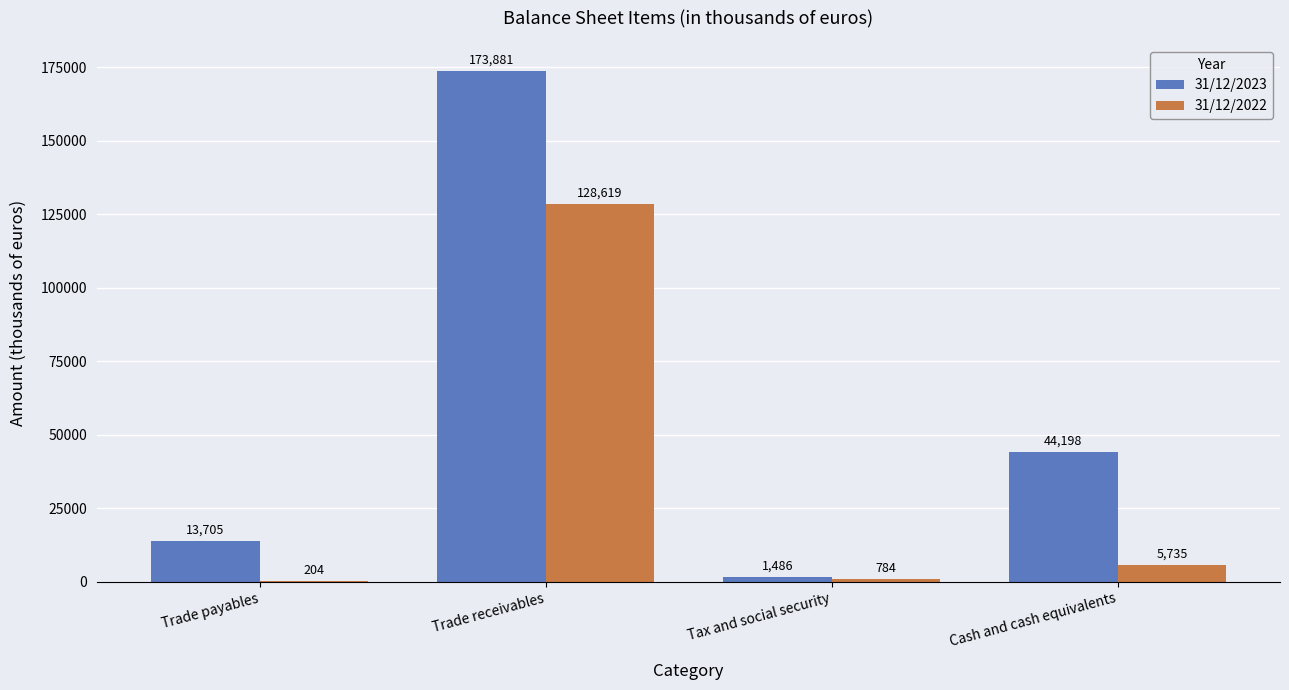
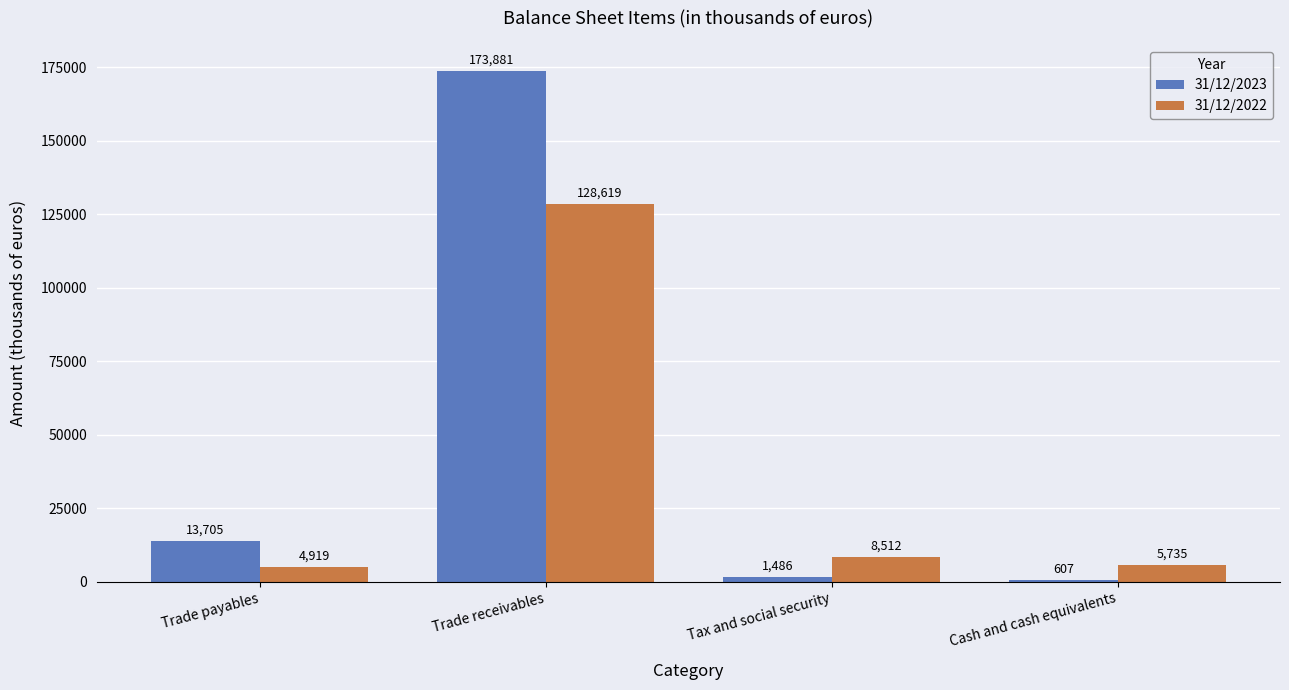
31/12/2022, Trade payables: 204 -> 4,919
31/12/2022, Tax and social security: 784 -> 8,512
31/12/2023, Cash and cash equivalents: 44,198 -> 607
